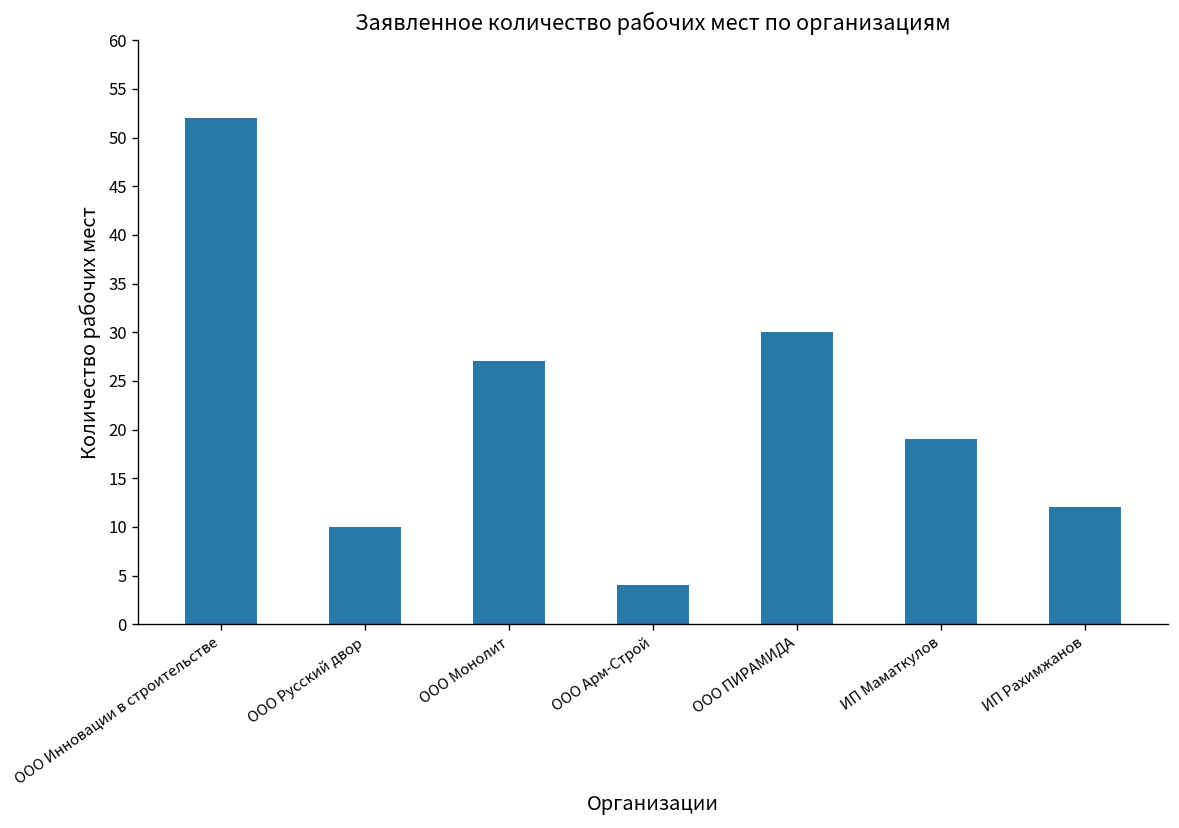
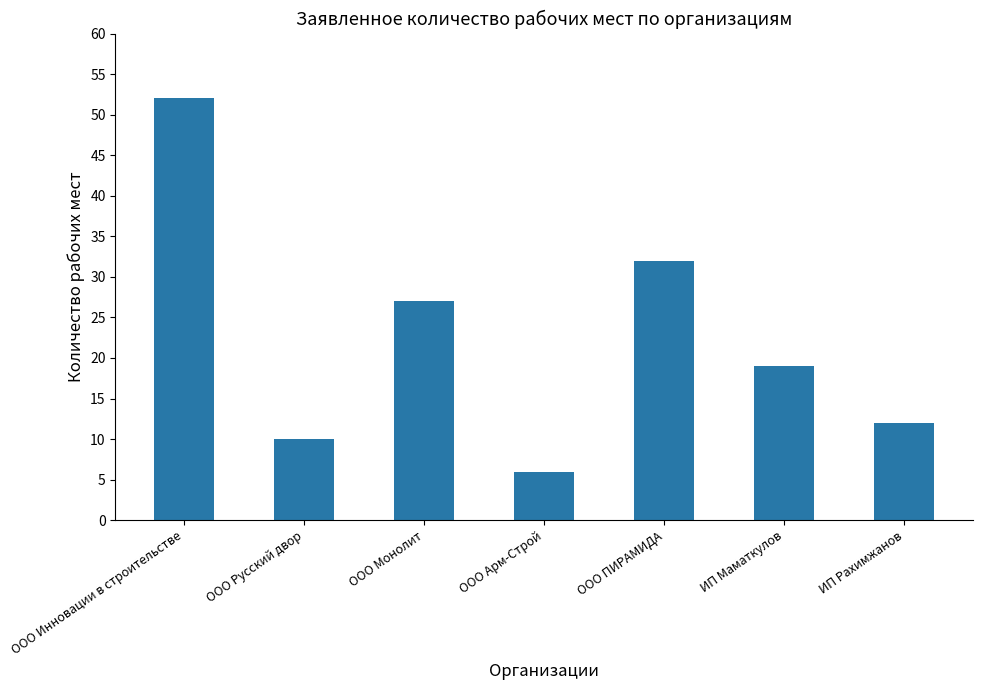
ООО Арм-Строй: 4 -> 6
ООО ПИРАМИДА: 30 -> 32
